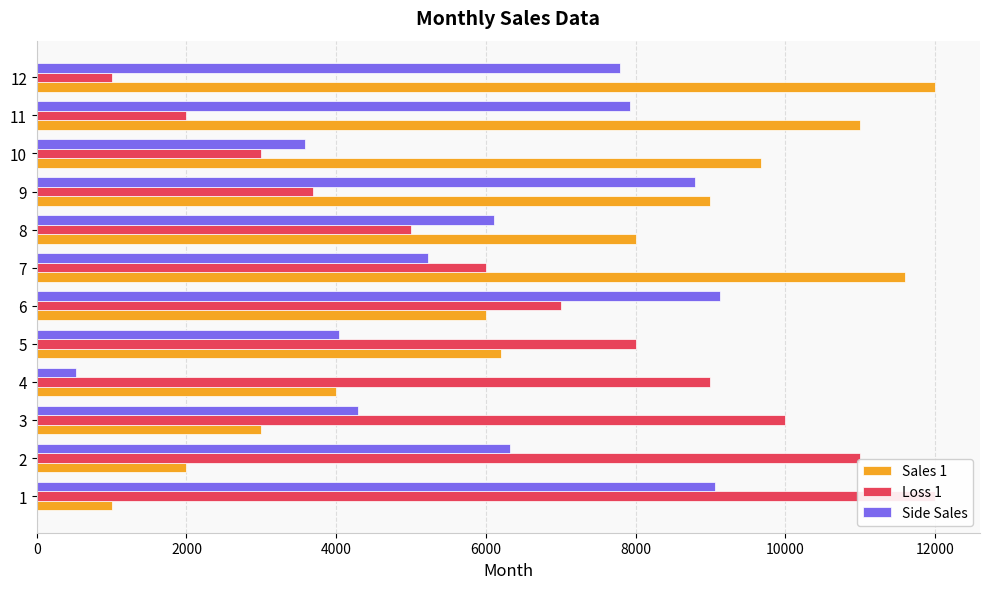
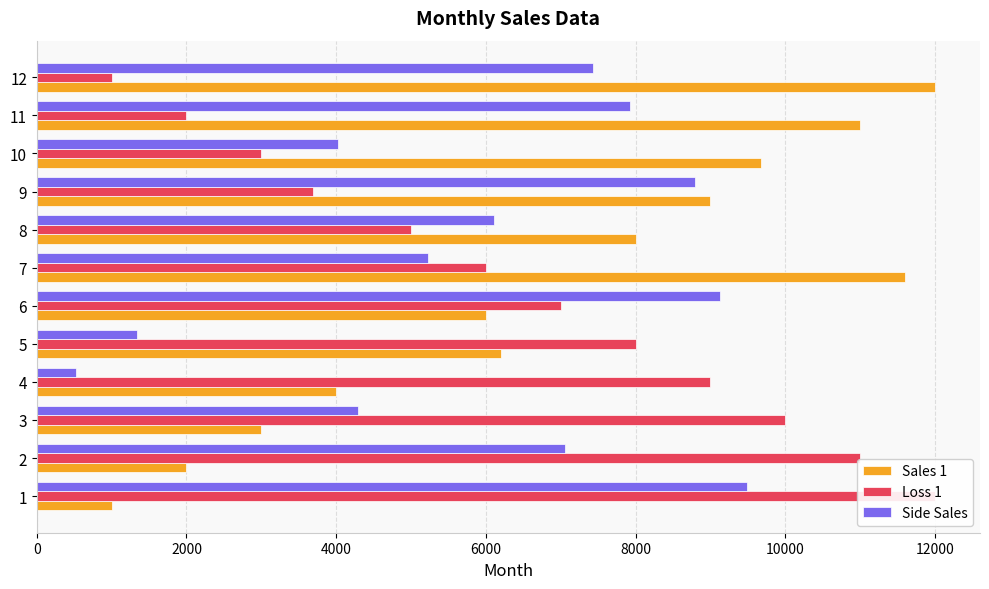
Side Sales, 12: 7800 -> 7400
Side Sales, 10: 3600 -> 4000
Side Sales, 5: 4000 -> 1300
Side Sales, 2: 6300 -> 7100
Side Sales, 1: 9100 -> 9500
